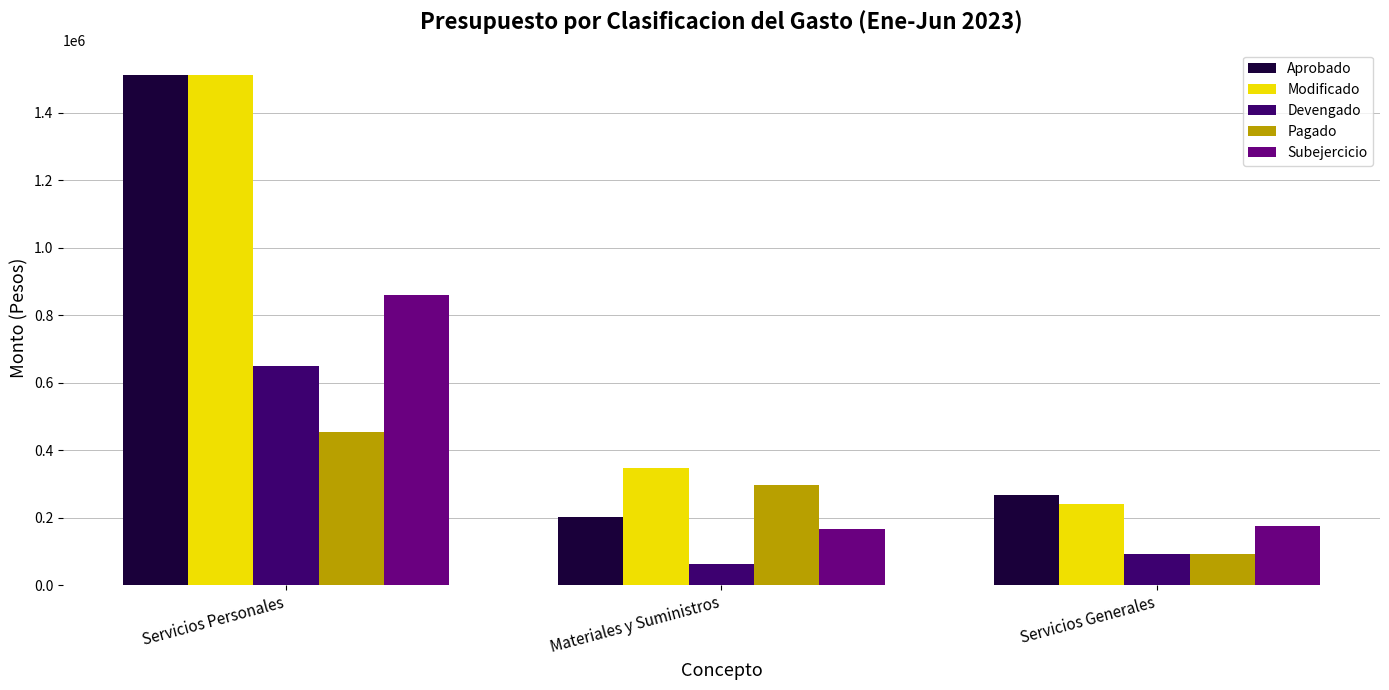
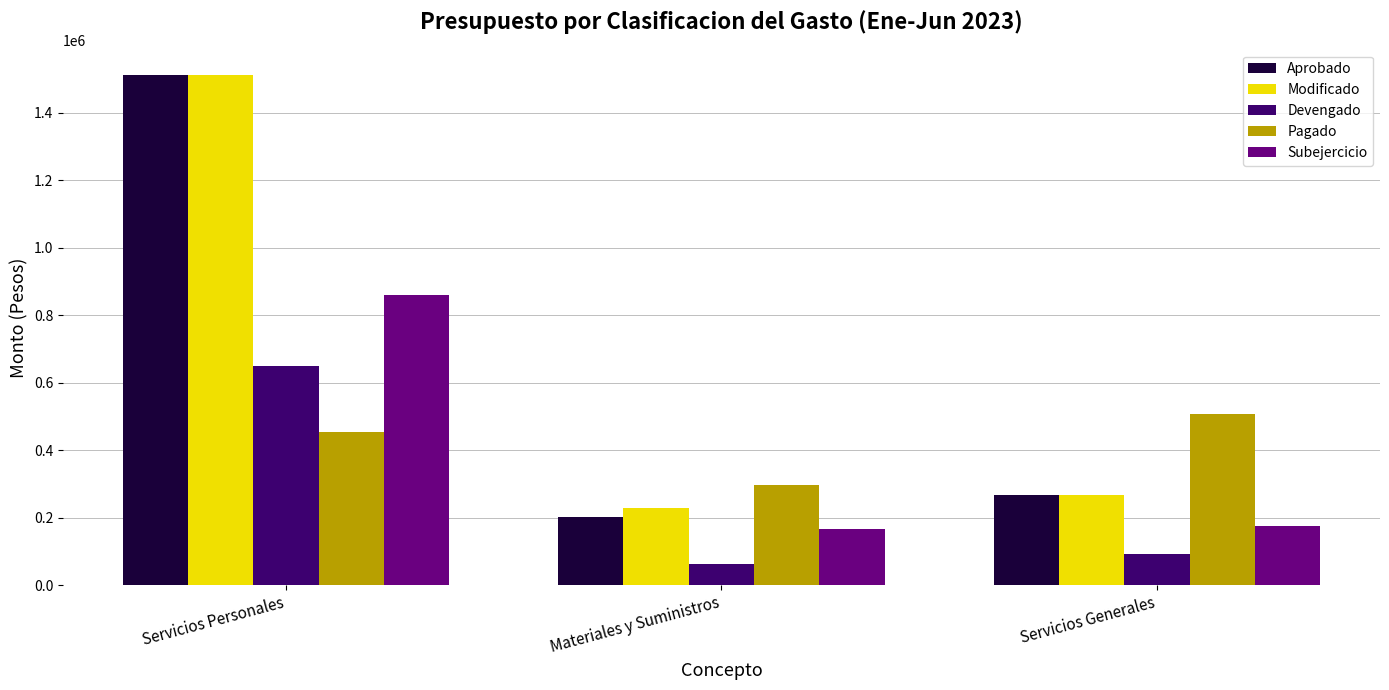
Modificado, Materiales y Suministros: 350000 -> 230000
Modificado, Servicios Generales: 240000 -> 270000
Pagado, Servicios Generales: 90000 -> 510000
